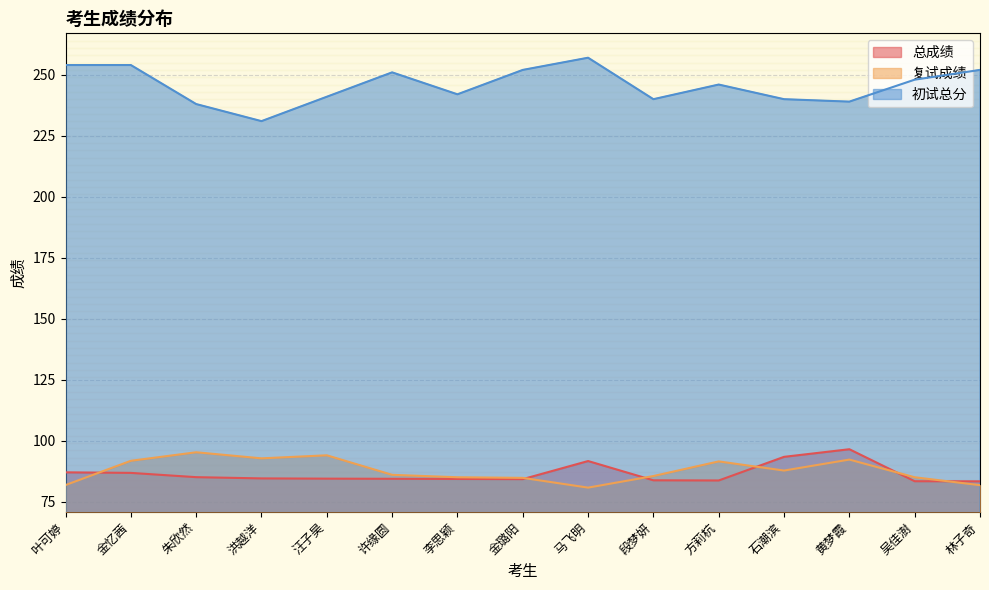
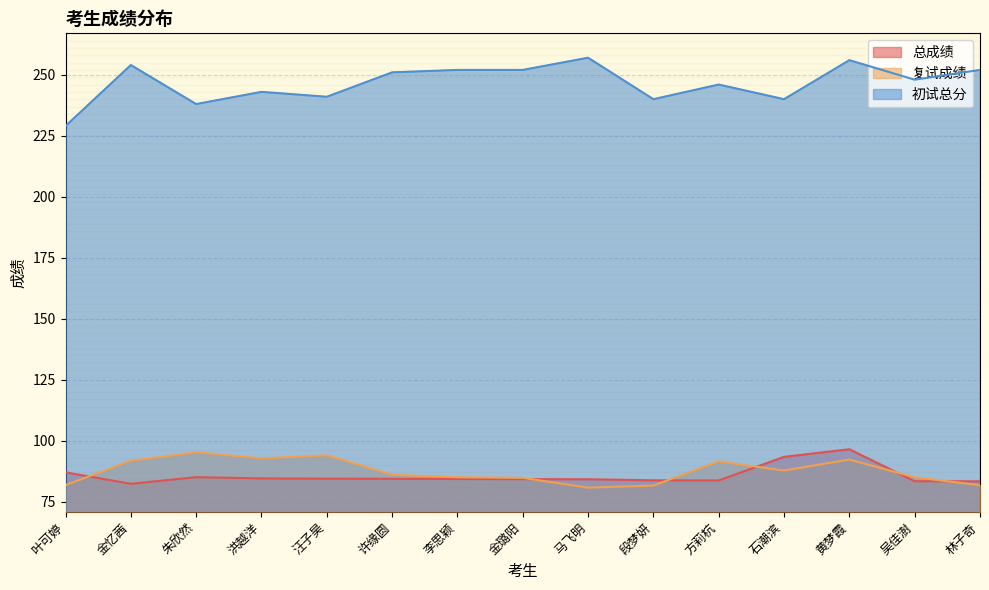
初试总分, 叶可婷: 254 -> 229
总成绩, 金忆茜: 87 -> 82
初试总分, 洪越洋: 231 -> 243
初试总分, 李思颖: 242 -> 252
总成绩, 马飞明: 92 -> 84
复试成绩, 段梦妍: 86 -> 82
初试总分, 黄梦霞: 239 -> 256
